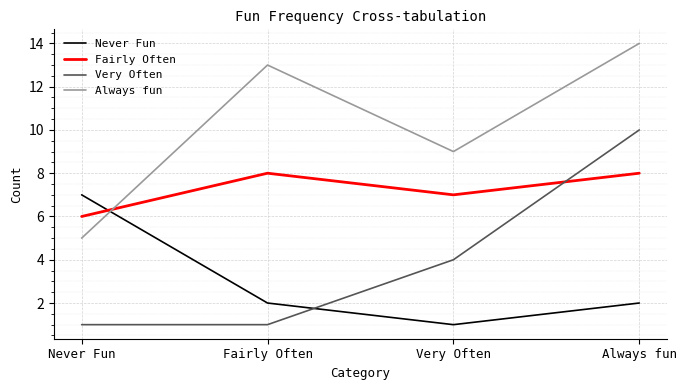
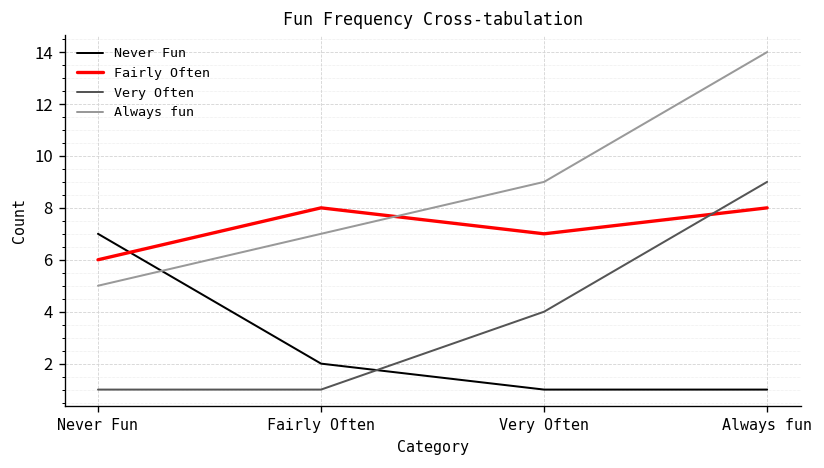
Always fun, Fairly Often: 13 -> 7
Never Fun, Always fun: 2 -> 1
Very Often, Always fun: 10 -> 9
